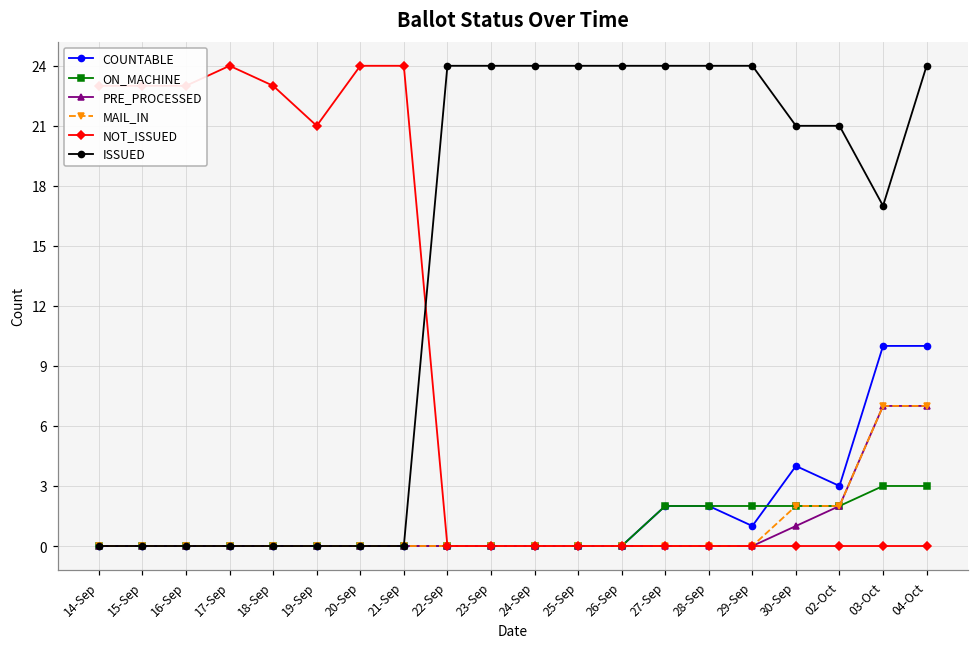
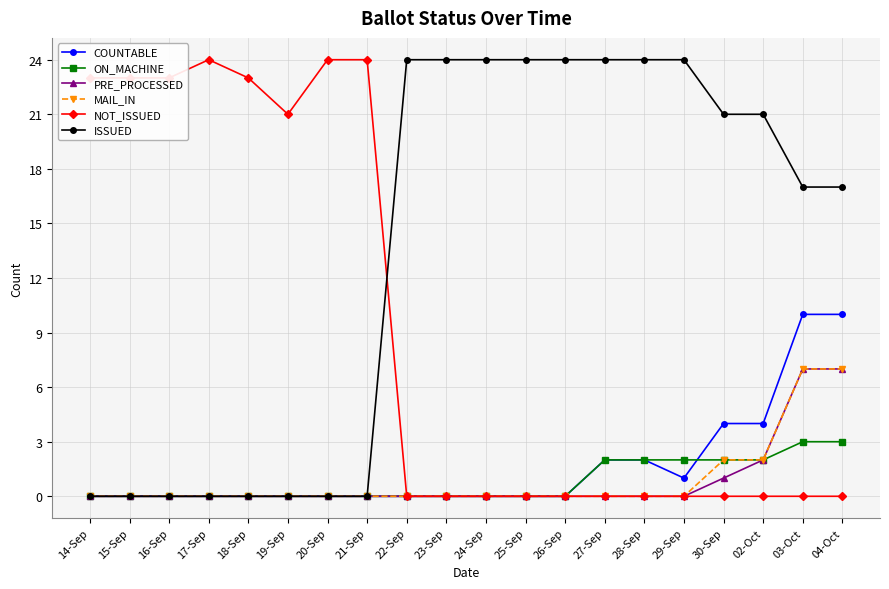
COUNTABLE, 02-Oct: 3 -> 4
ISSUED, 04-Oct: 24 -> 17
